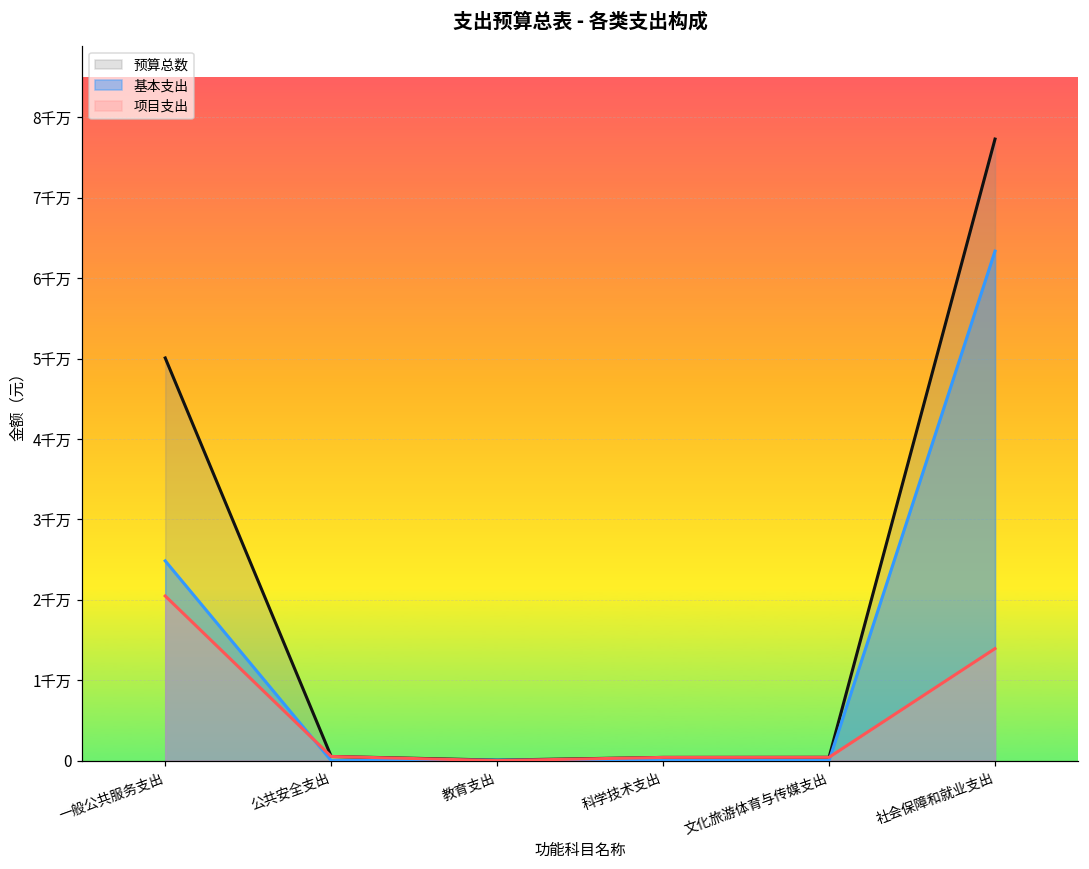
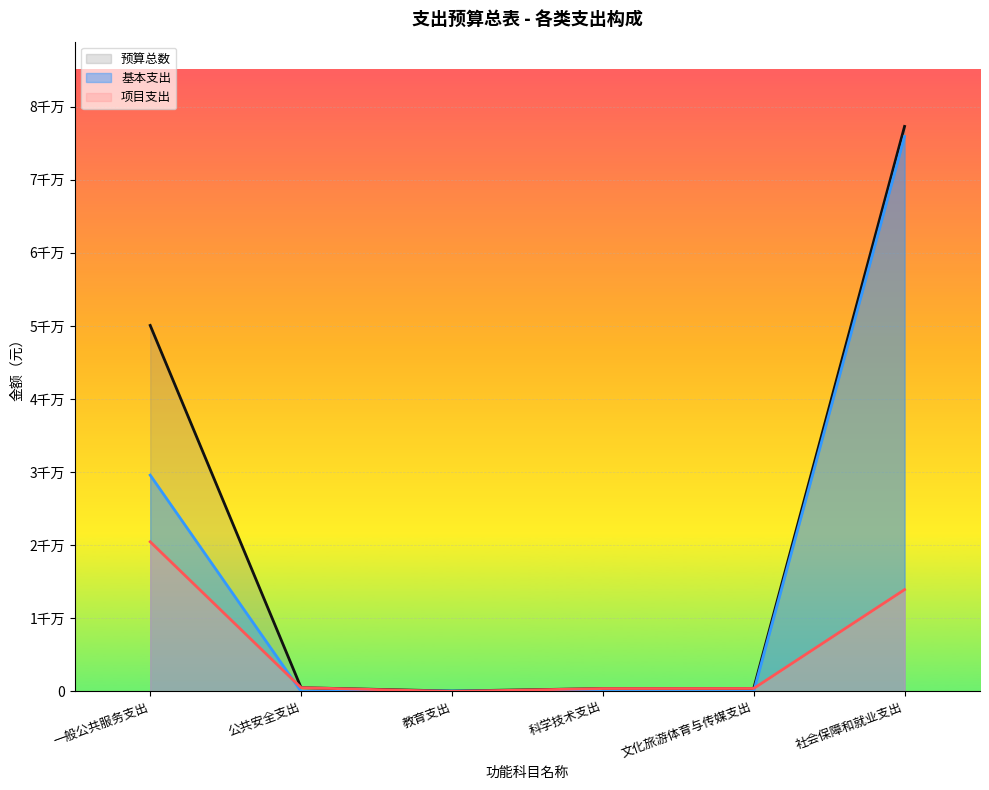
基本支出, 一般公共服务支出: 2.5千万 -> 3.0千万
基本支出, 社会保障和就业支出: 6.3千万 -> 7.6千万
